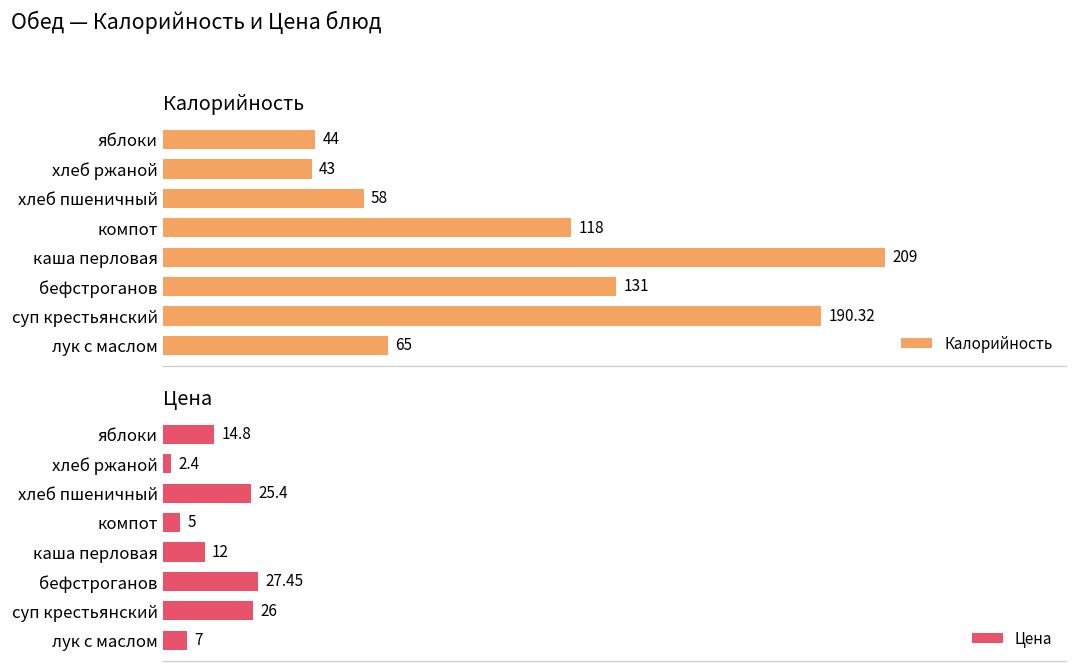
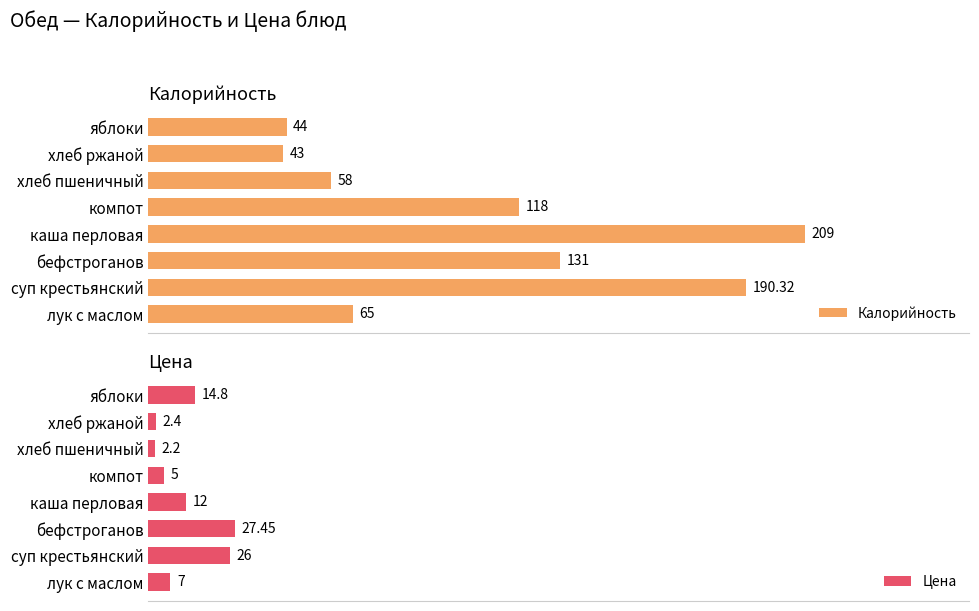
Цена, хлеб пшеничный: 25.4 -> 2.2
